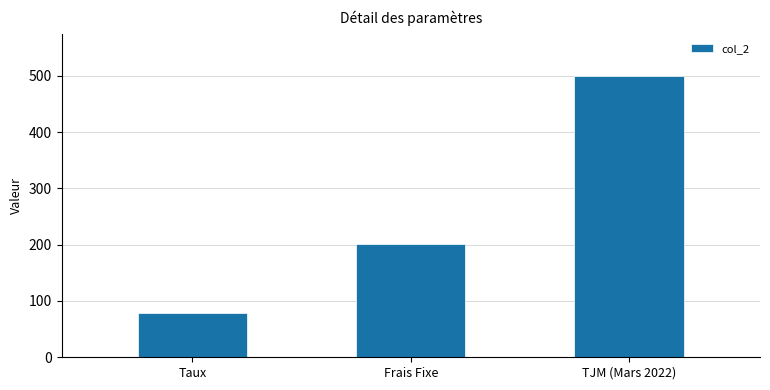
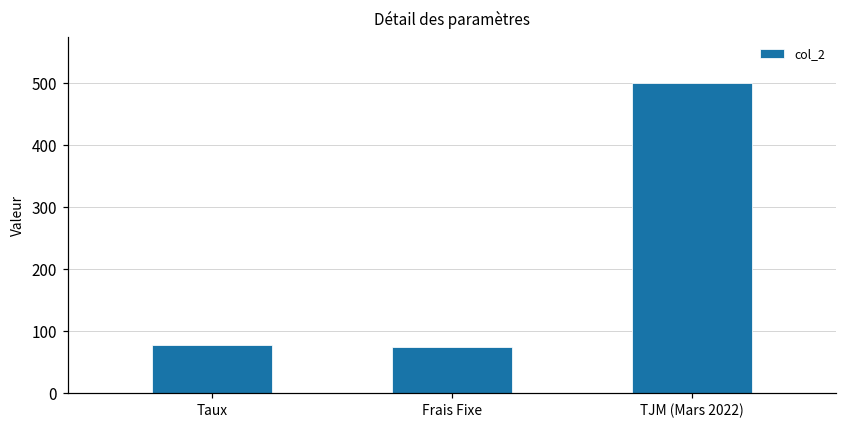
Frais Fixe: 200 -> 80
